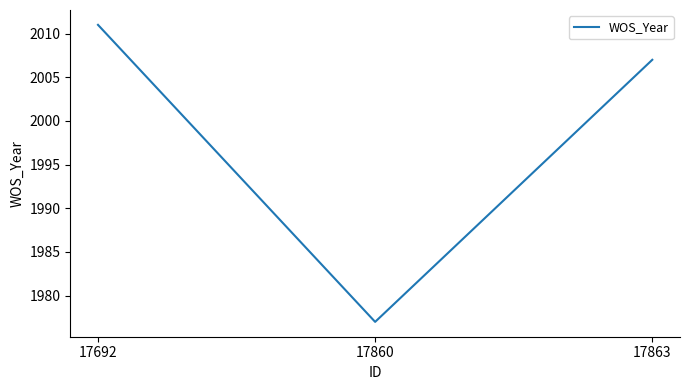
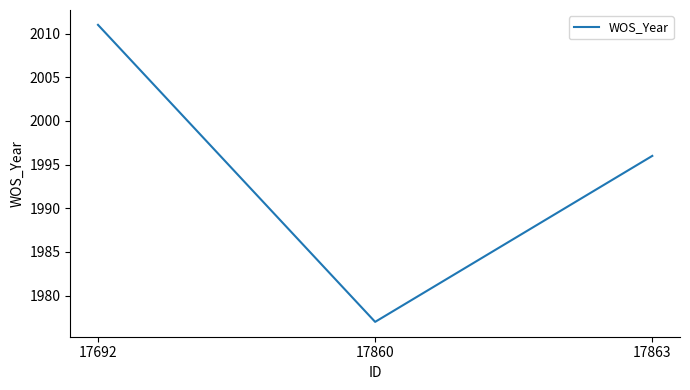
17863: 2007 -> 1996
